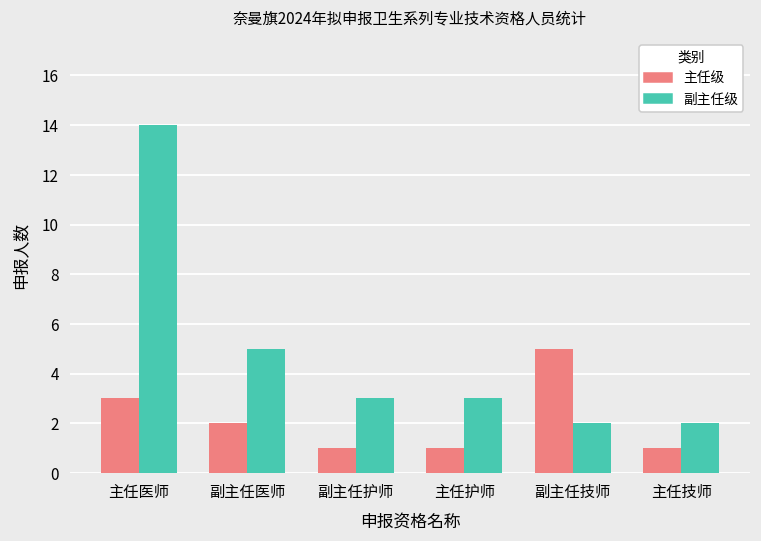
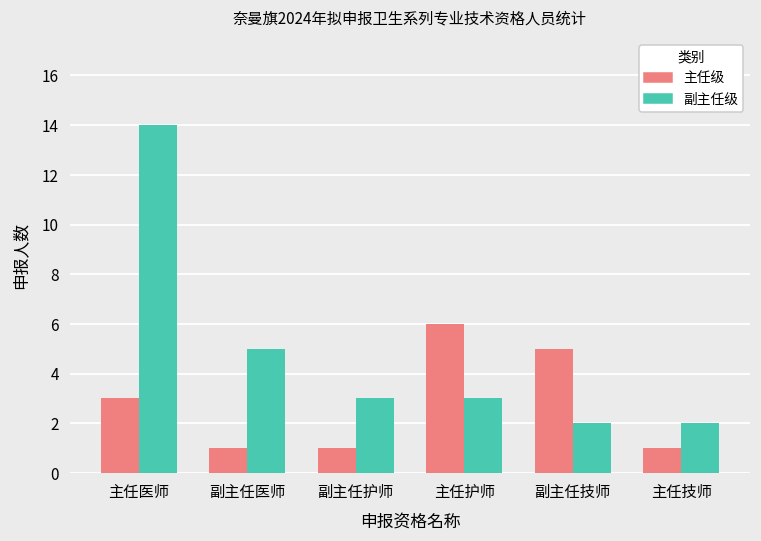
主任级, 副主任医师: 2 -> 1
主任级, 主任护师: 1 -> 6
